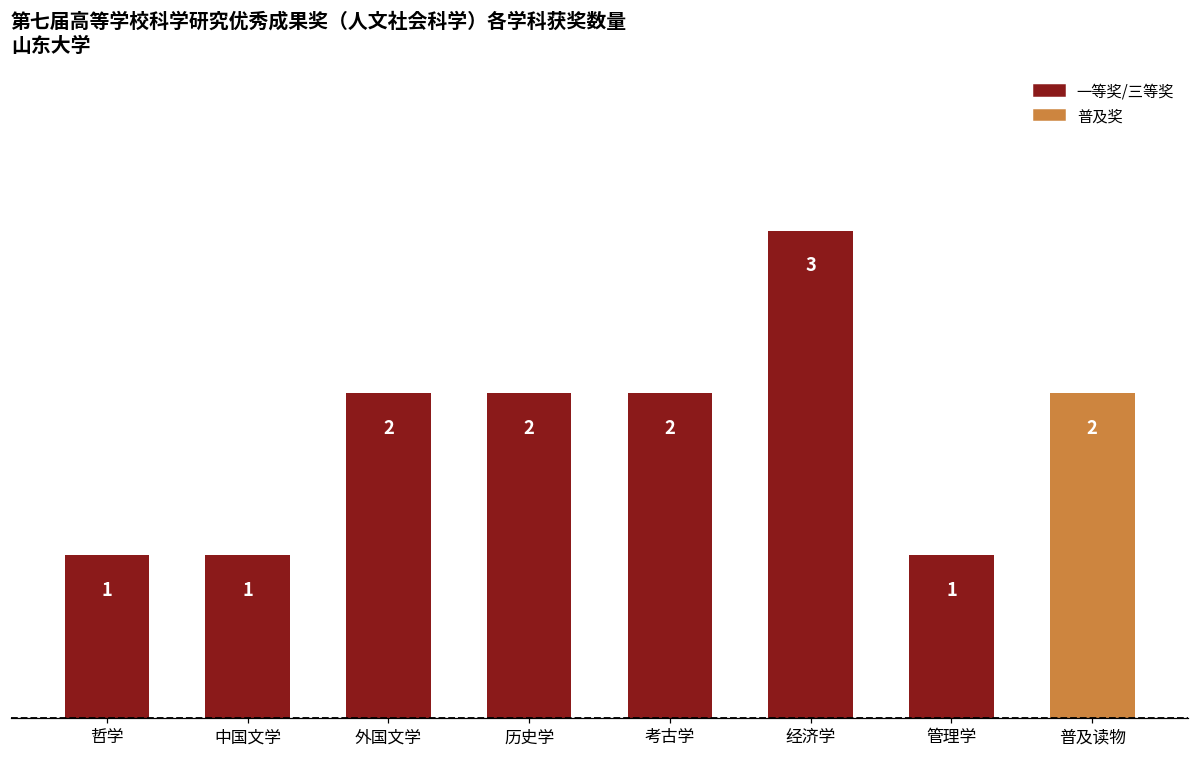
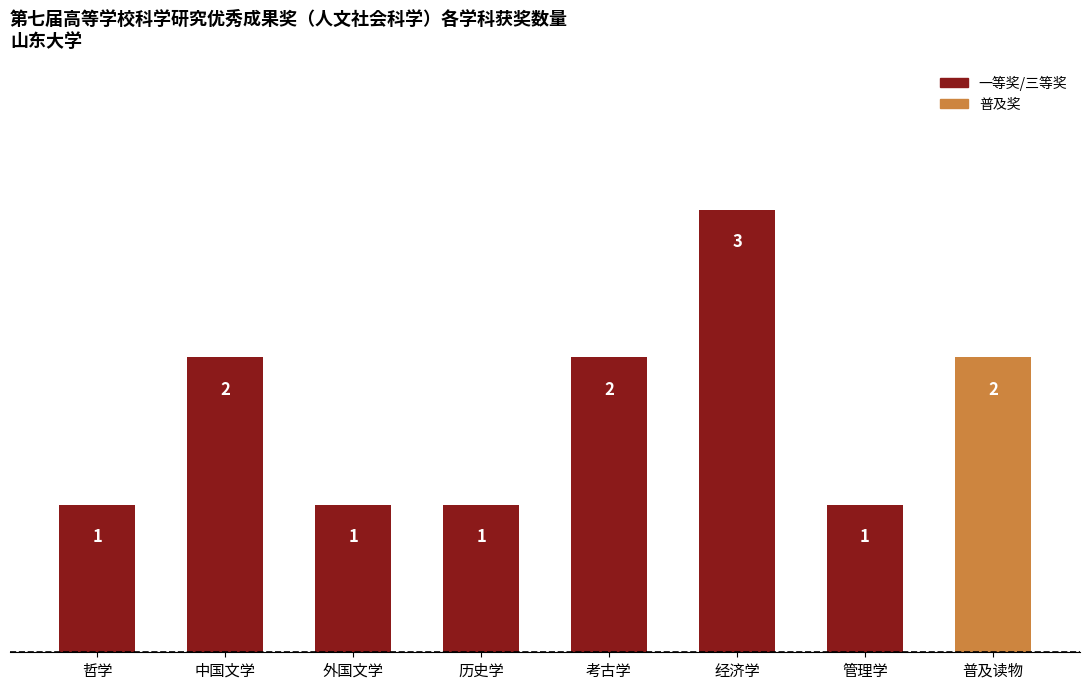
中国文学: 1 -> 2
外国文学: 2 -> 1
历史学: 2 -> 1
